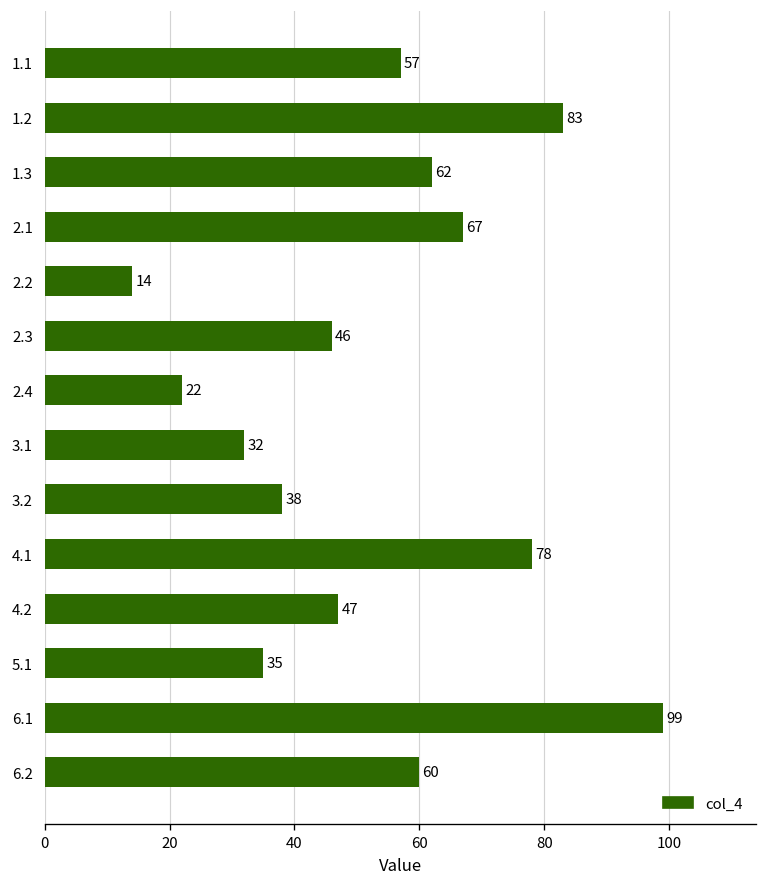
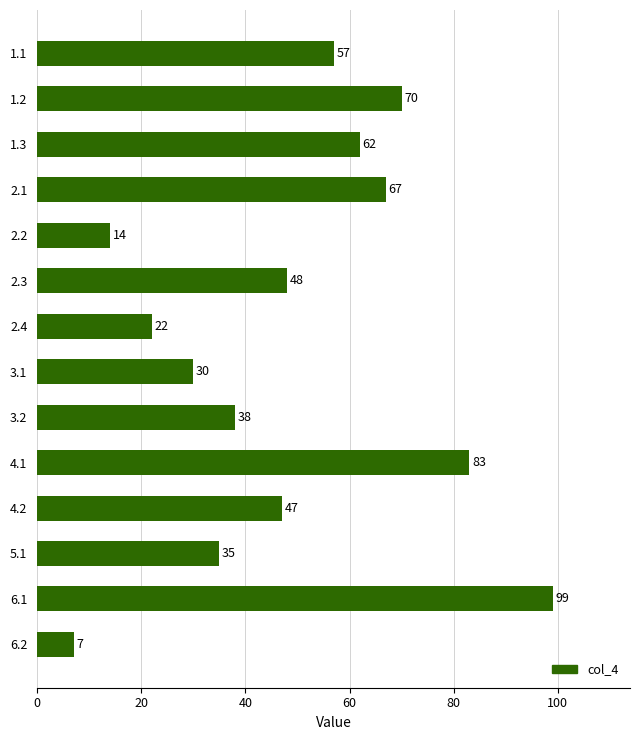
1.2: 83 -> 70
2.3: 46 -> 48
3.1: 32 -> 30
4.1: 78 -> 83
6.2: 60 -> 7
